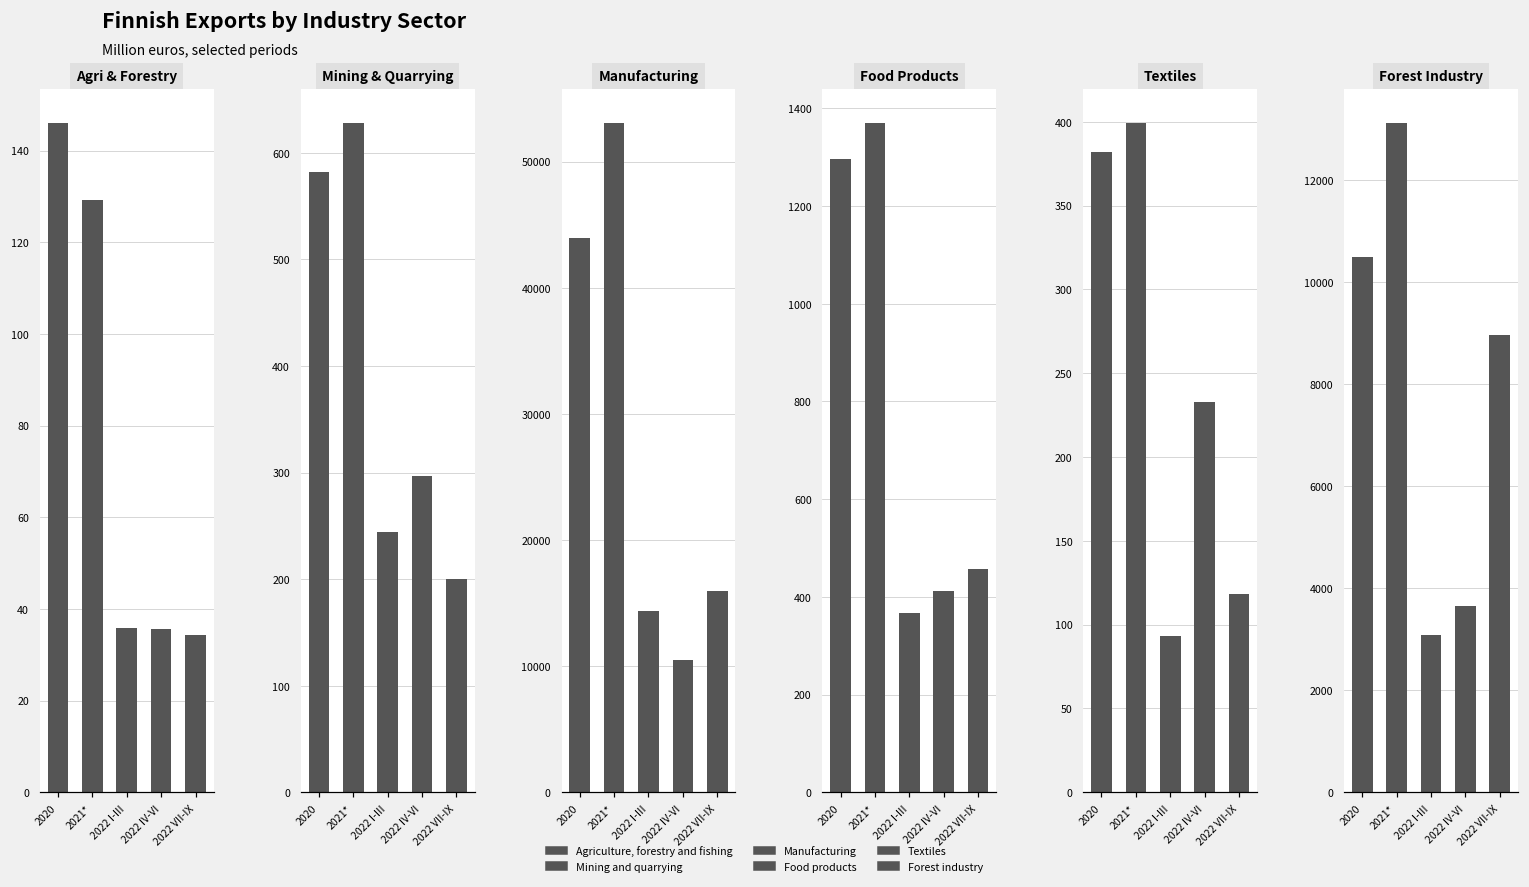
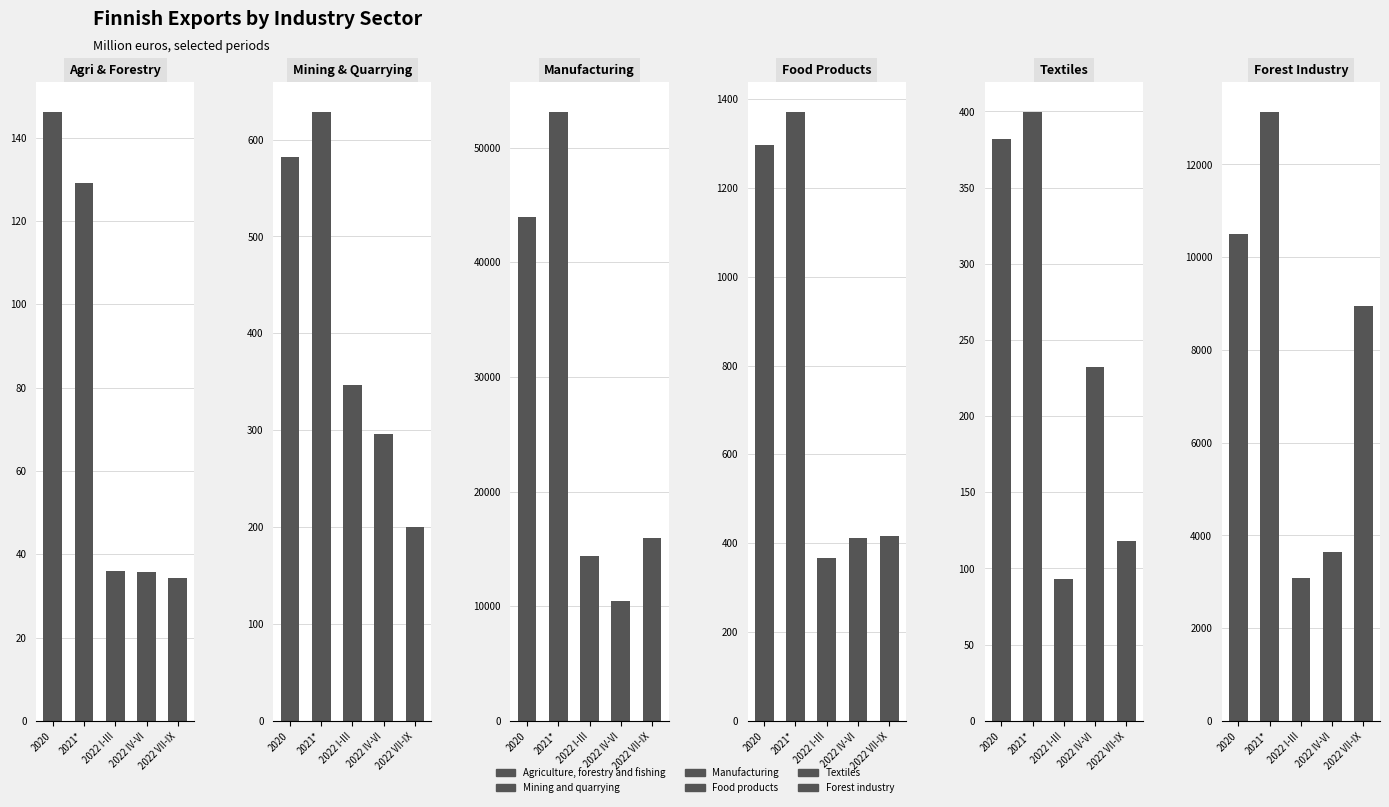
Mining & Quarrying, 2022 I-III: 240 -> 350
Food Products, 2022 VII-IX: 460 -> 420
